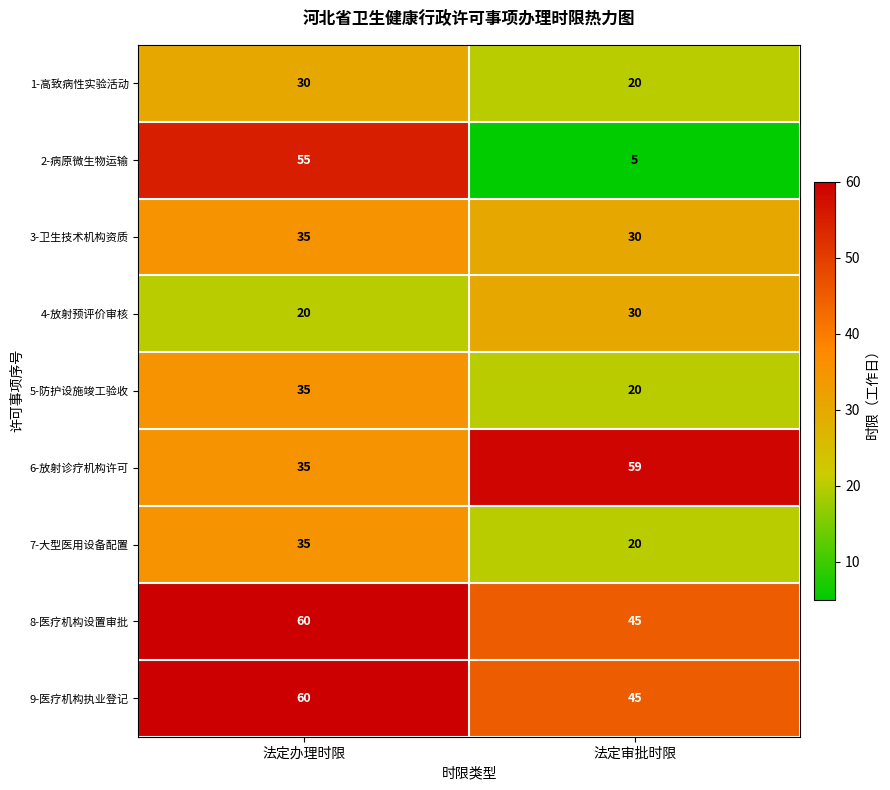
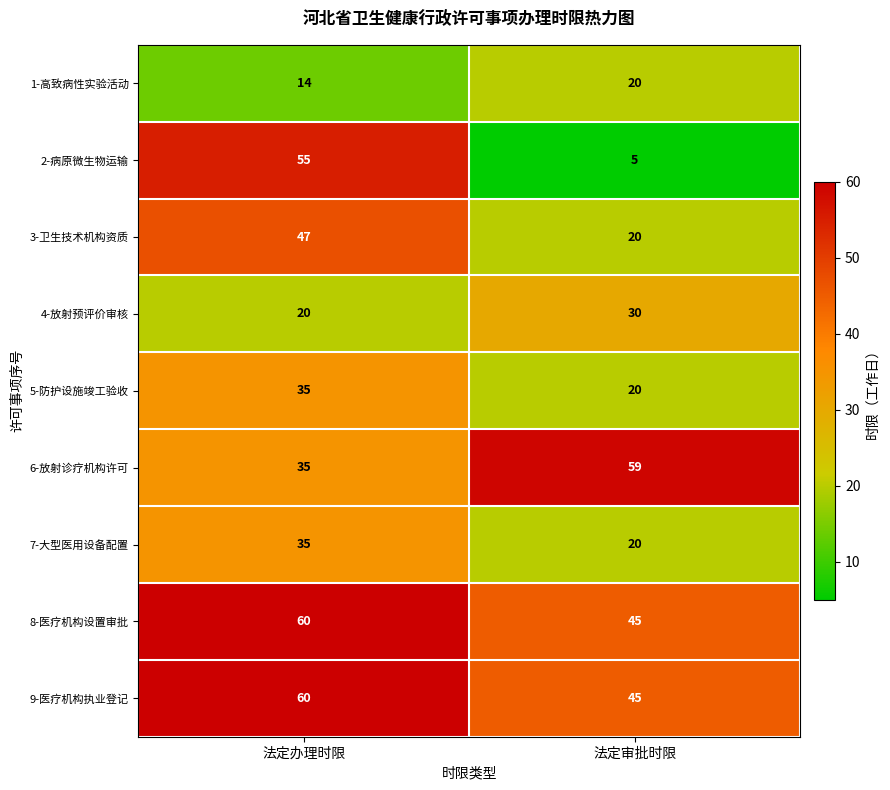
1-高致病性实验活动, 法定办理时限: 30 -> 14
3-卫生技术机构资质, 法定办理时限: 35 -> 47
3-卫生技术机构资质, 法定审批时限: 30 -> 20
